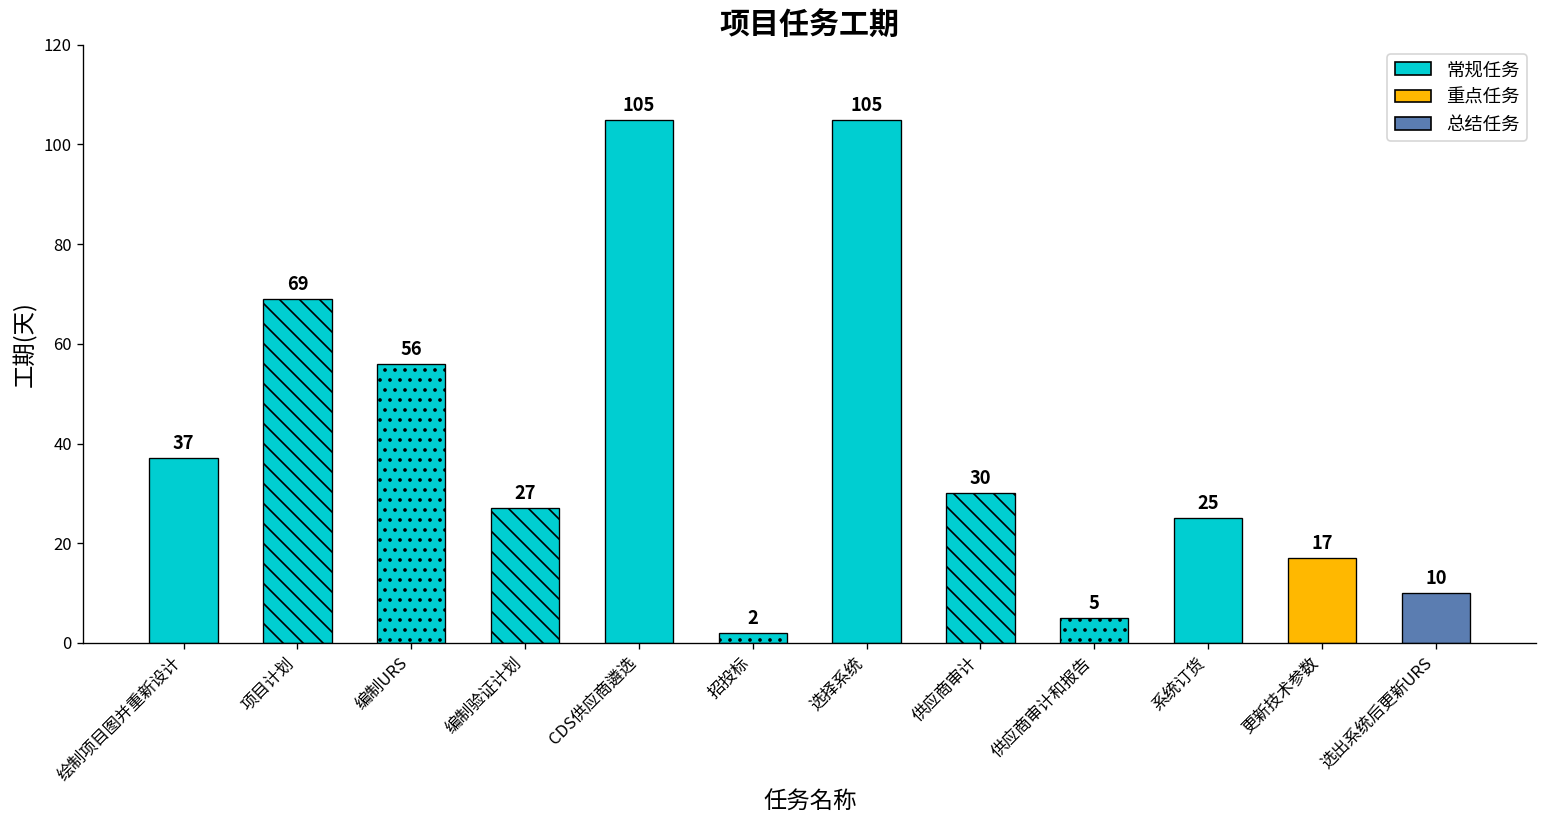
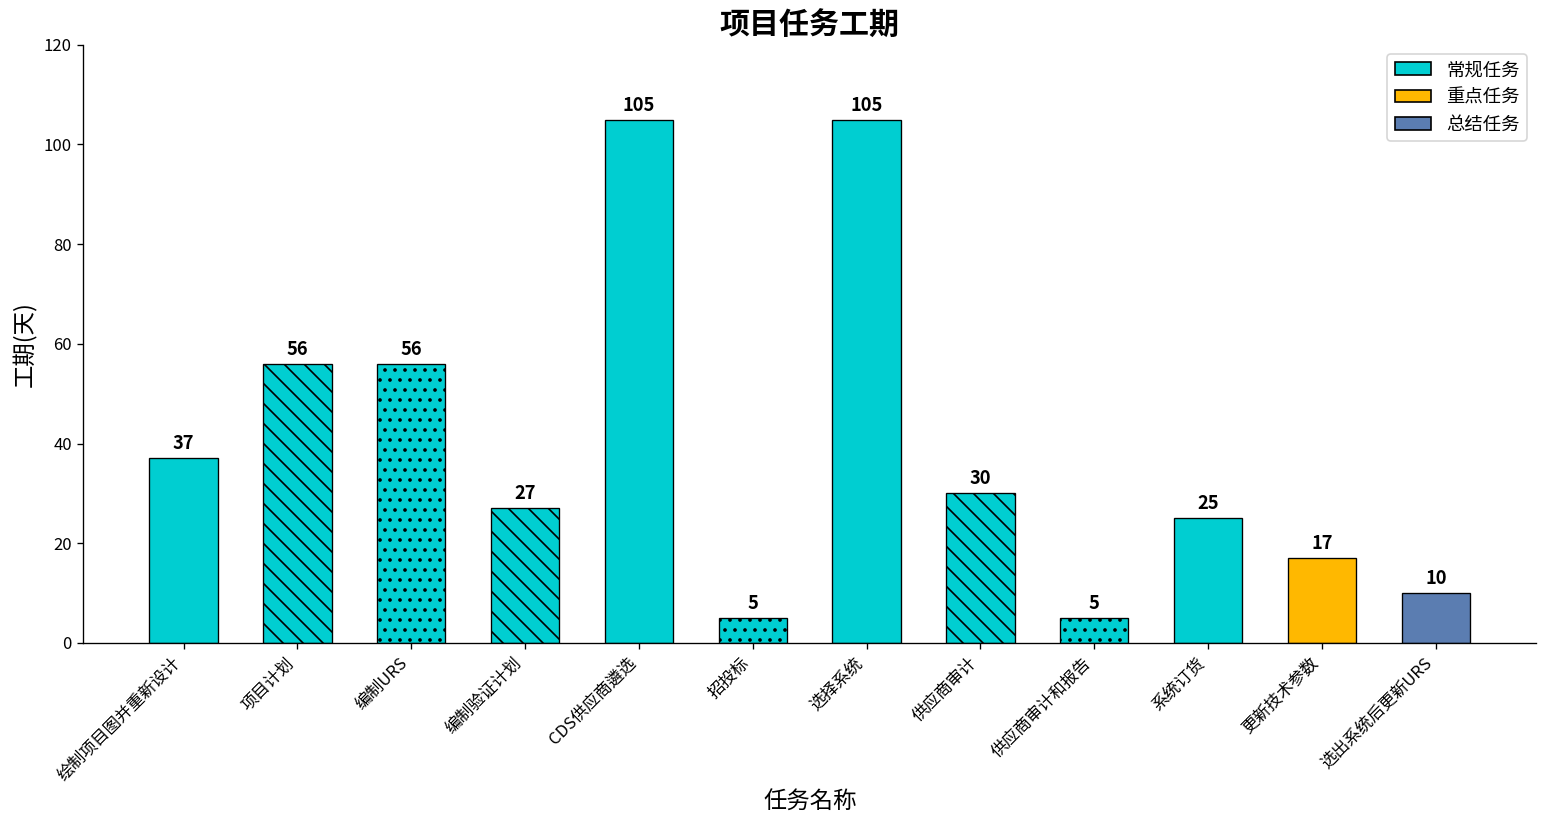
项目计划: 69 -> 56
招投标: 2 -> 5
